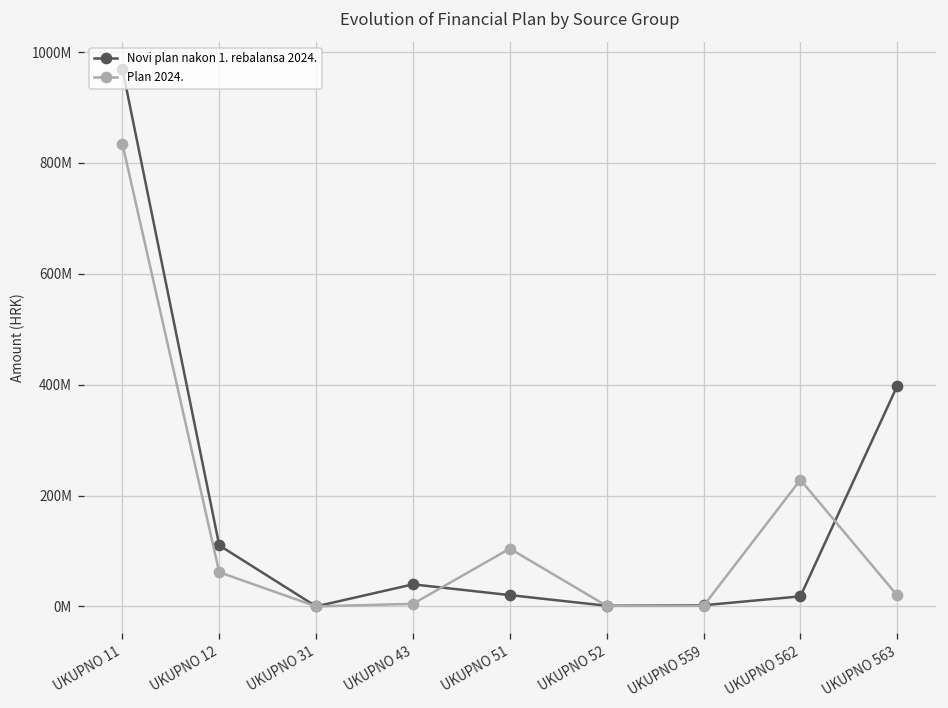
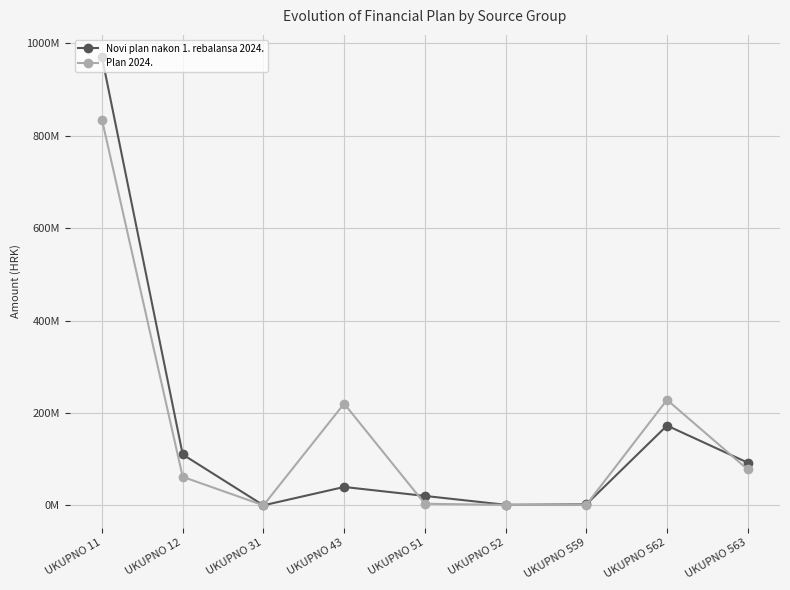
Plan 2024., UKUPNO 43: 0 -> 220000000
Plan 2024., UKUPNO 51: 100000000 -> 0
Novi plan nakon 1. rebalansa 2024., UKUPNO 562: 20000000 -> 170000000
Novi plan nakon 1. rebalansa 2024., UKUPNO 563: 400000000 -> 90000000
Plan 2024., UKUPNO 563: 20000000 -> 80000000
